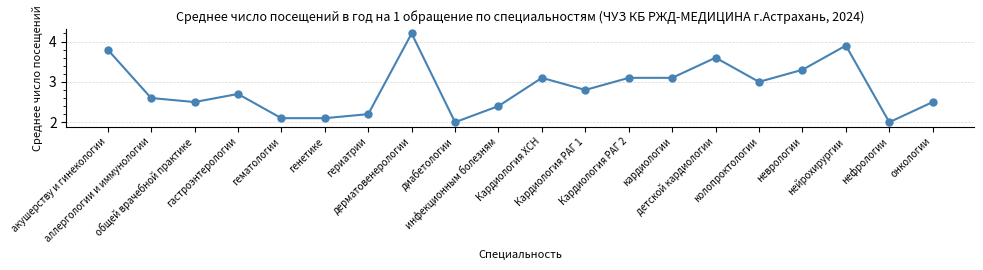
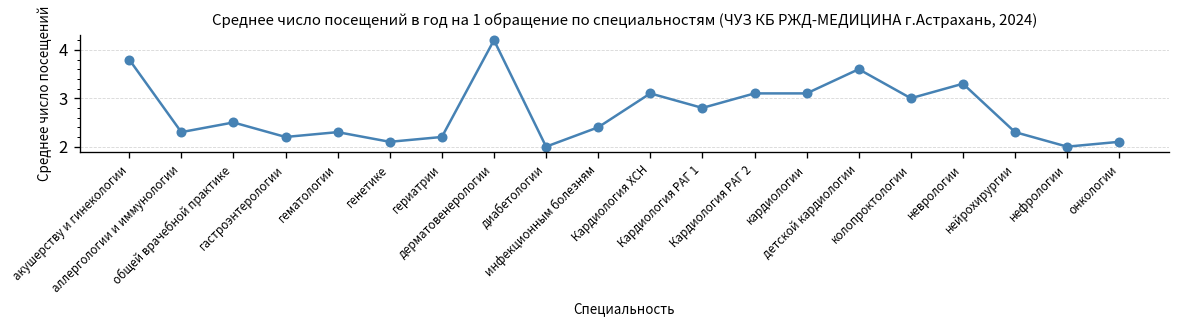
аллергологии и иммунологии: 2.6 -> 2.3
гастроэнтерологии: 2.7 -> 2.2
гематологии: 2.1 -> 2.3
нейрохирургии: 3.9 -> 2.3
онкологии: 2.5 -> 2.1
